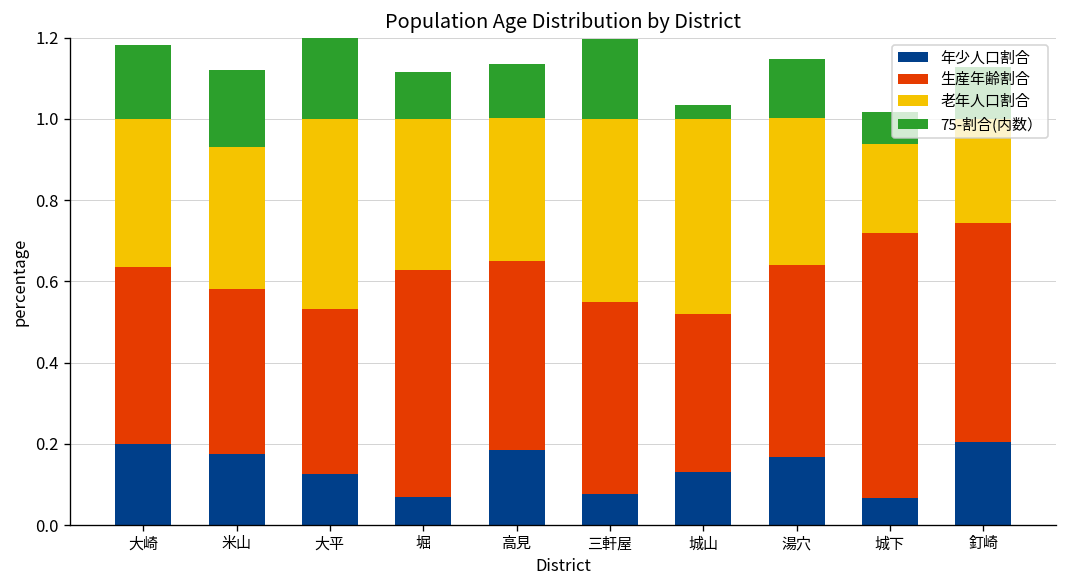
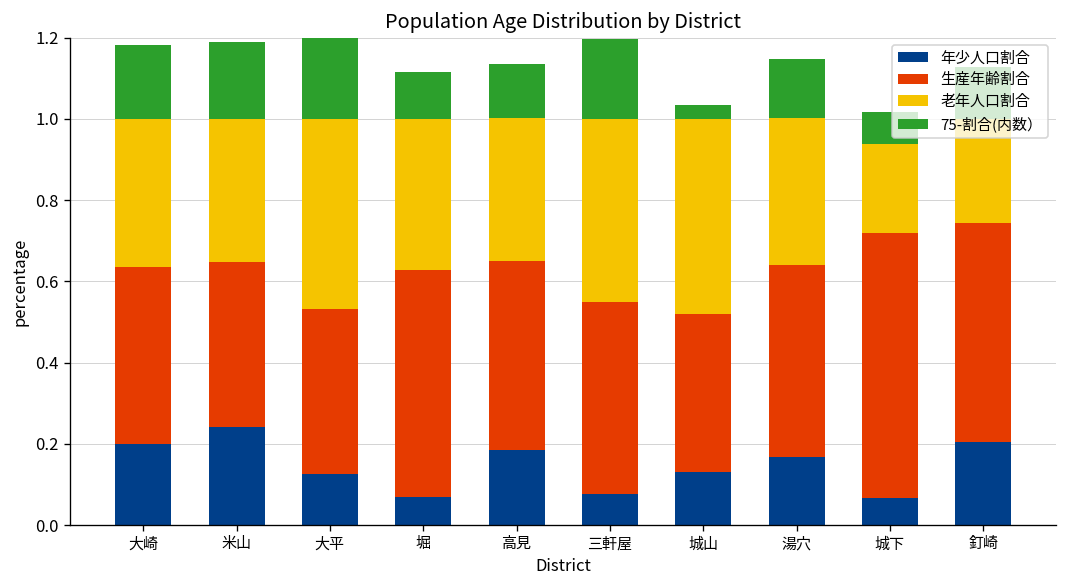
年少人口割合, 米山: 0.18 -> 0.24
